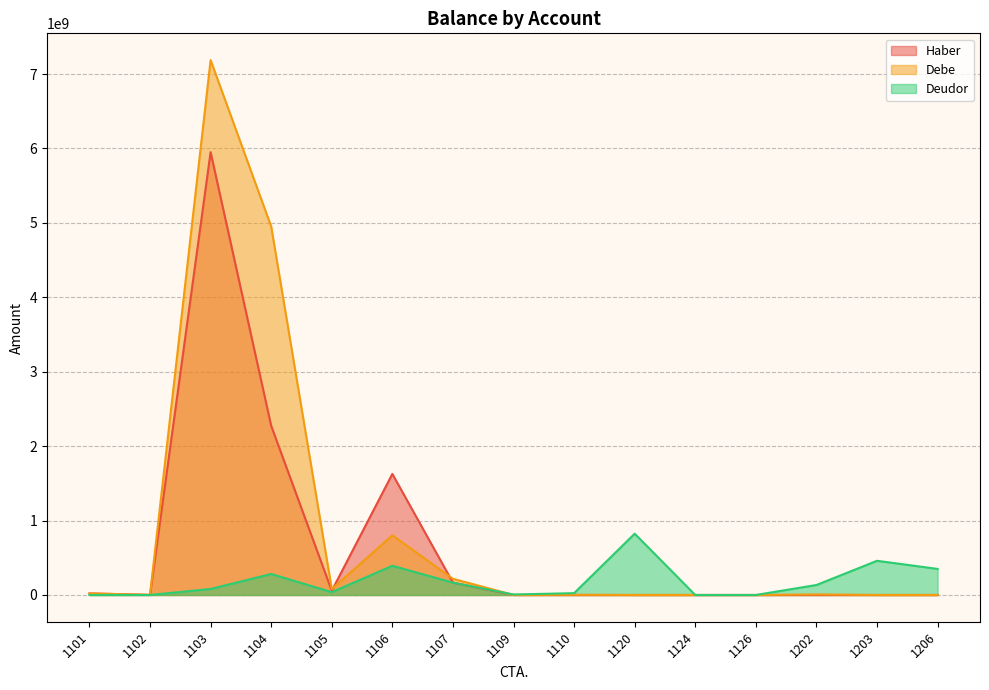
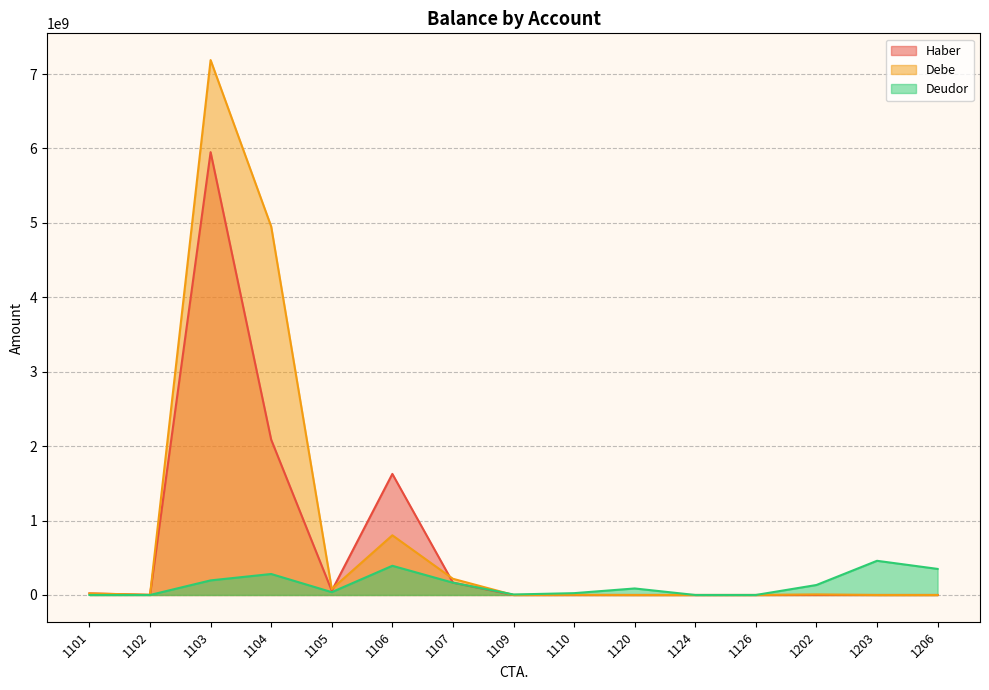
Deudor, 1103: 100000000 -> 200000000
Haber, 1104: 2300000000 -> 2100000000
Deudor, 1120: 800000000 -> 100000000
